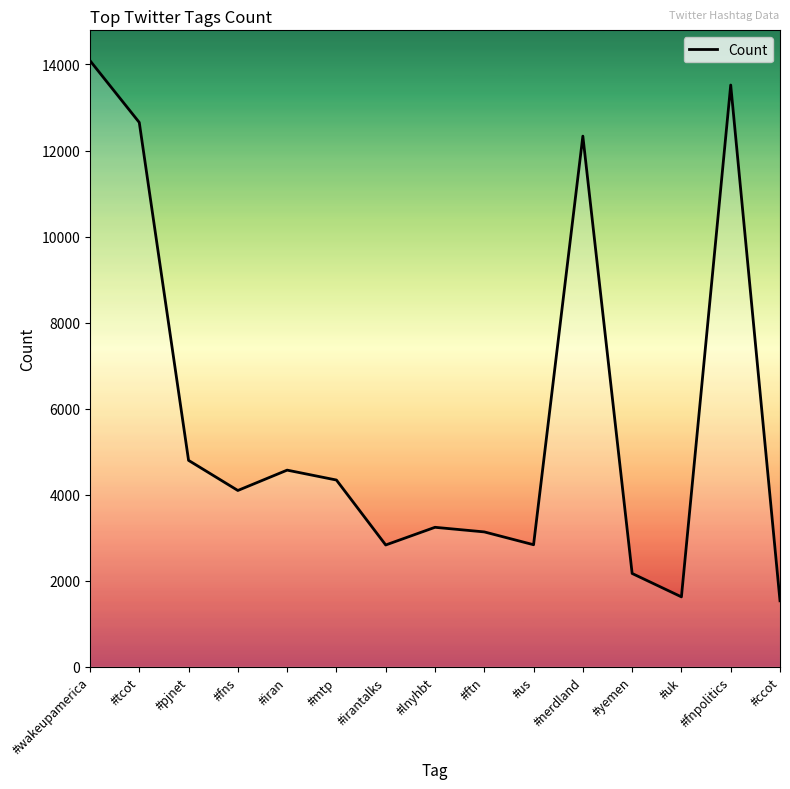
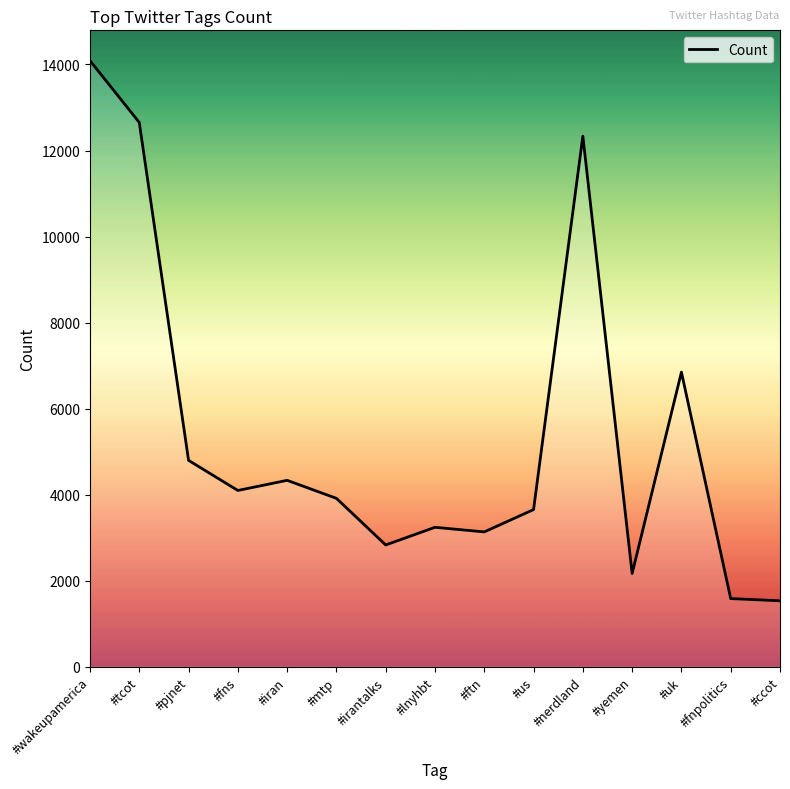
#iran: 4600 -> 4300
#mtp: 4300 -> 3900
#us: 2800 -> 3700
#uk: 1600 -> 6800
#fnpolitics: 13500 -> 1600
